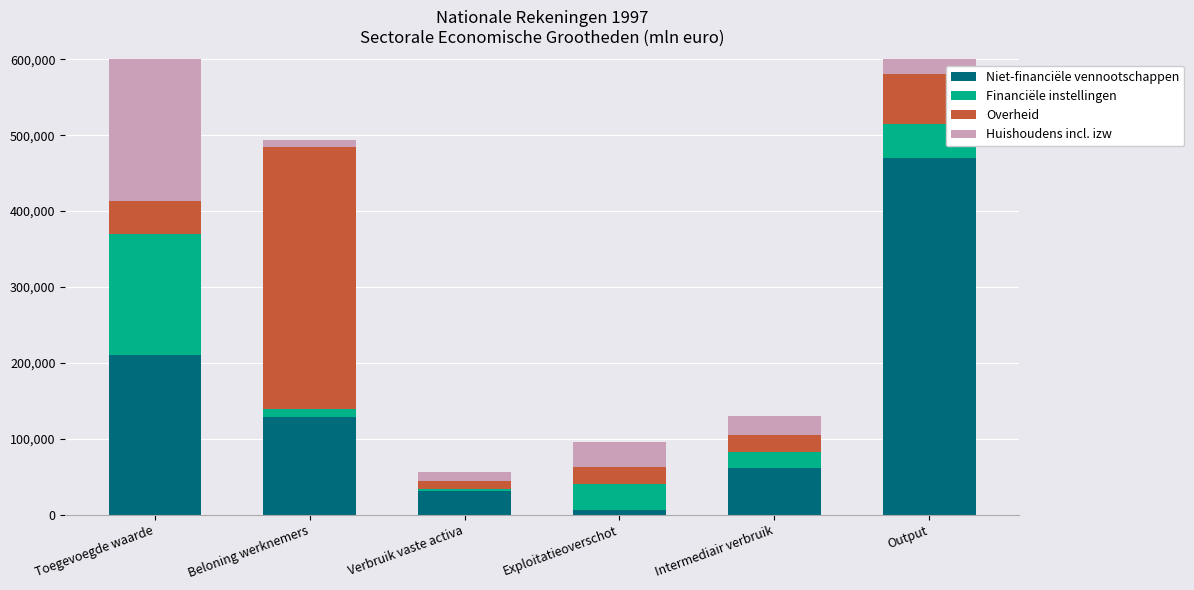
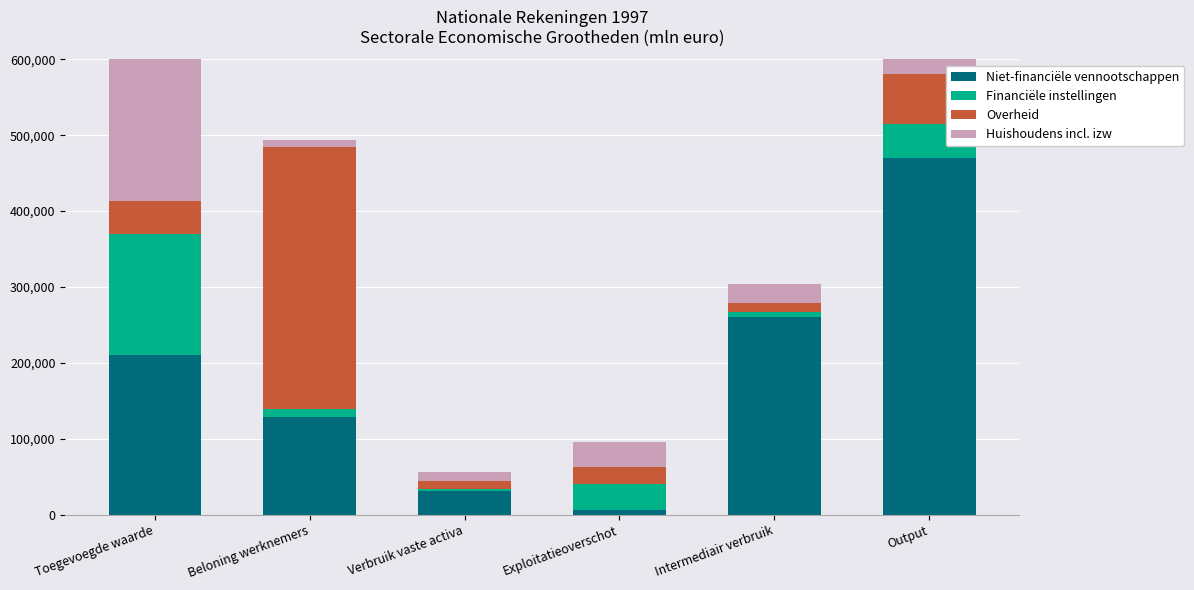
Niet-financiële vennootschappen, Intermediair verbruik: 60,000 -> 260,000
Financiële instellingen, Intermediair verbruik: 20,000 -> 10,000
Overheid, Intermediair verbruik: 20,000 -> 10,000
